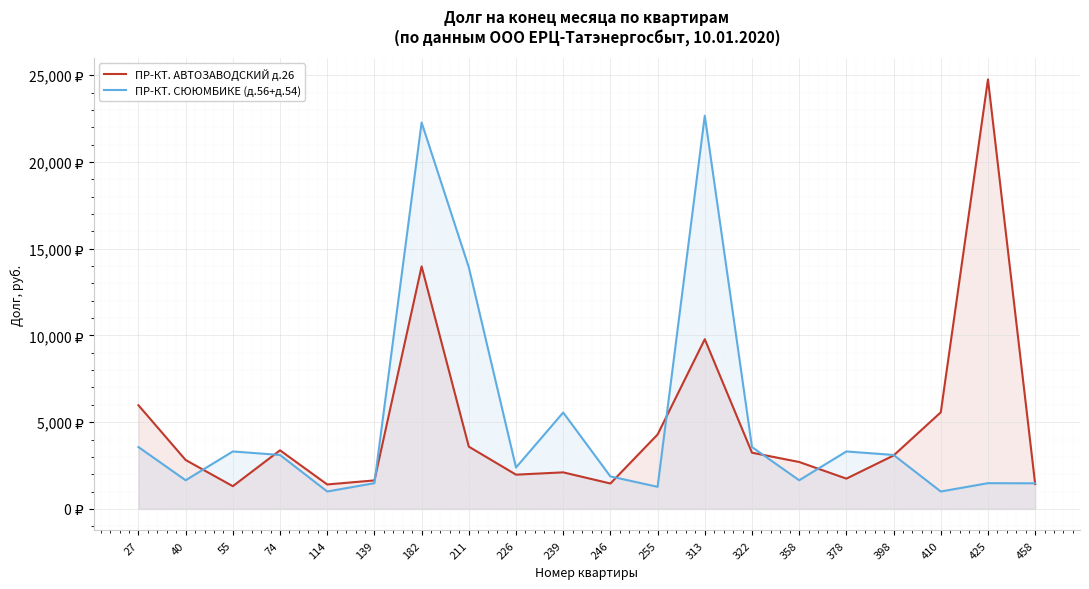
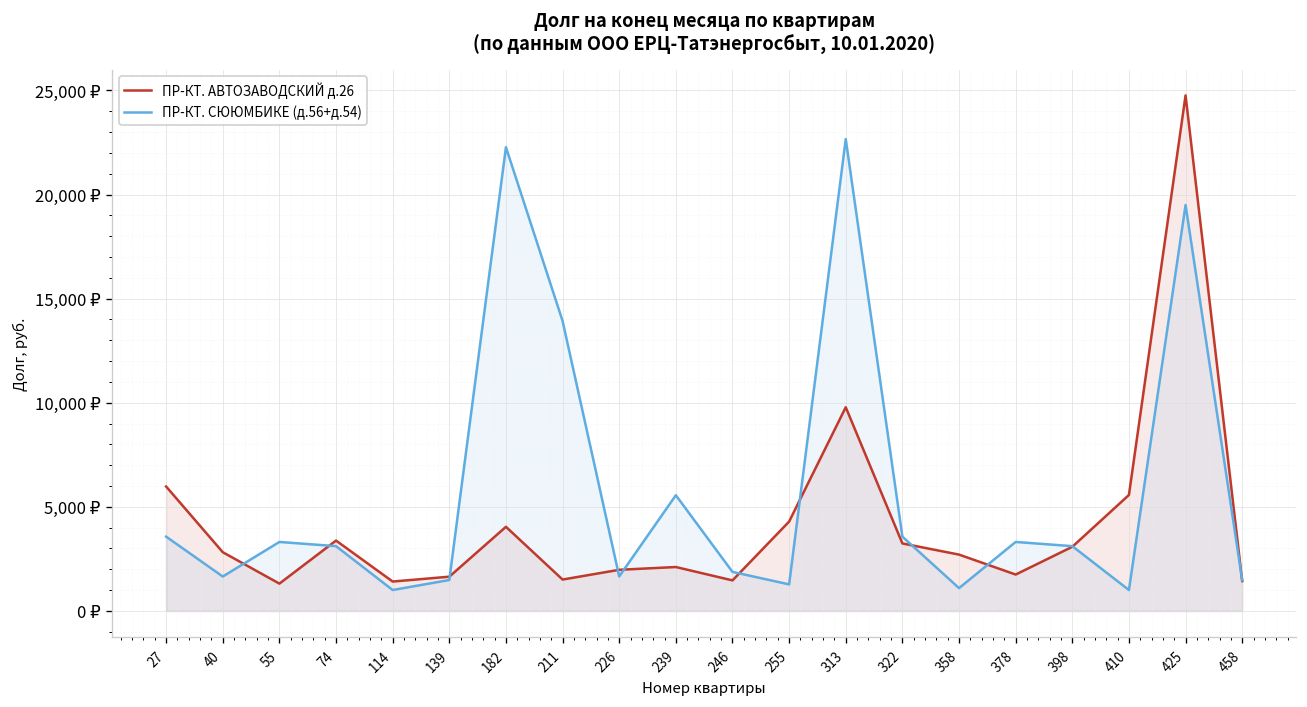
ПР-КТ. АВТОЗАВОДСКИЙ д.26, 182: 14,000 ₽ -> 4,000 ₽
ПР-КТ. АВТОЗАВОДСКИЙ д.26, 211: 3,600 ₽ -> 1,500 ₽
ПР-КТ. СЮЮМБИКЕ (д.56+д.54), 226: 2,400 ₽ -> 1,700 ₽
ПР-КТ. СЮЮМБИКЕ (д.56+д.54), 358: 1,700 ₽ -> 1,100 ₽
ПР-КТ. СЮЮМБИКЕ (д.56+д.54), 425: 1,500 ₽ -> 19,500 ₽
